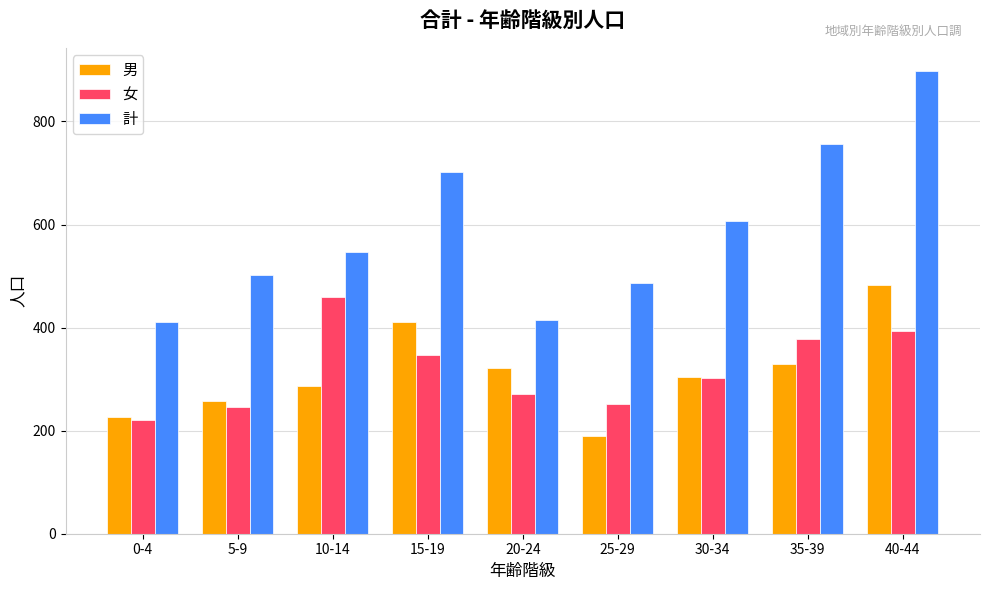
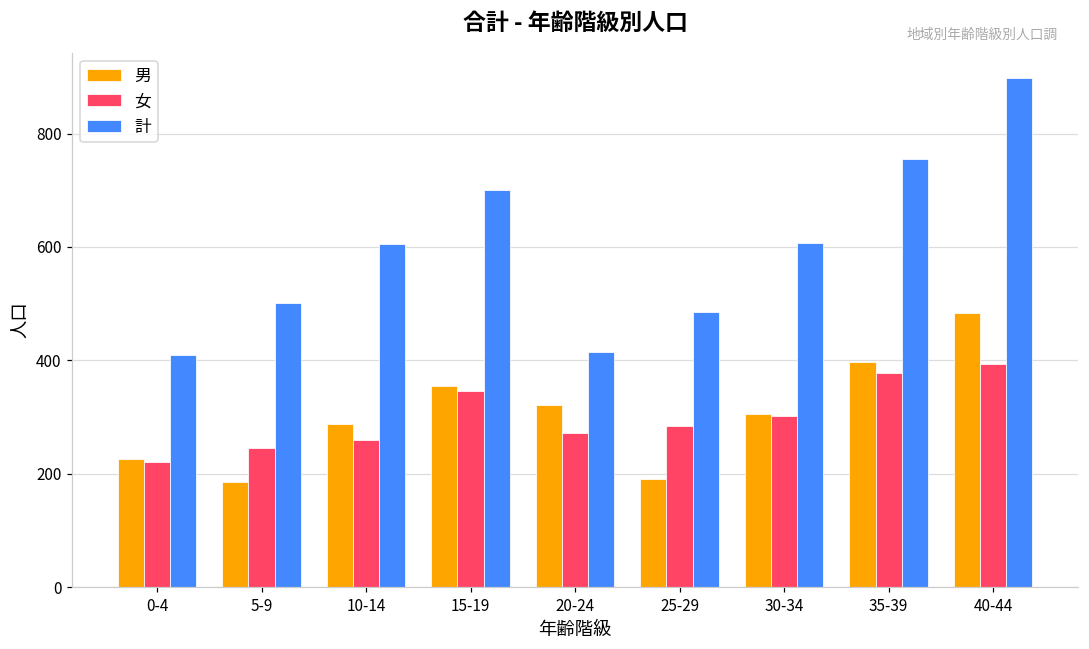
男, 5-9: 260 -> 190
女, 10-14: 460 -> 260
計, 10-14: 550 -> 610
男, 15-19: 410 -> 360
女, 25-29: 250 -> 290
男, 35-39: 330 -> 400
